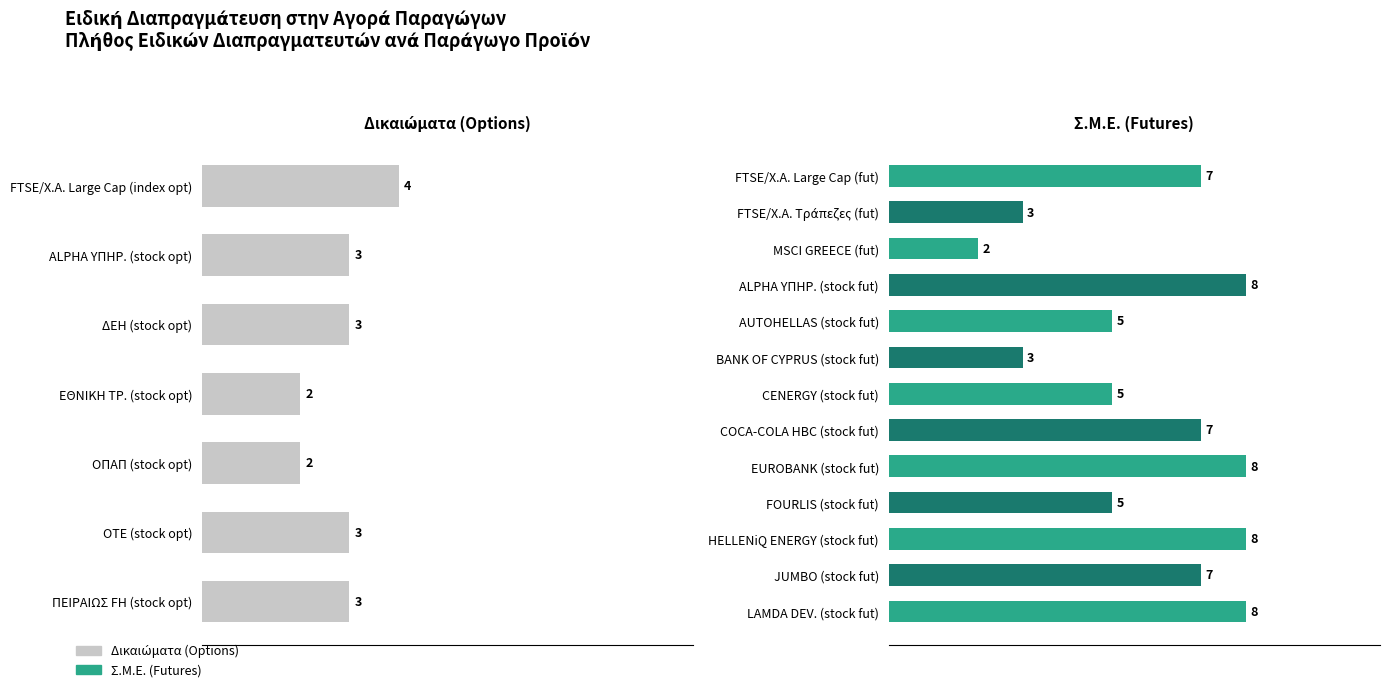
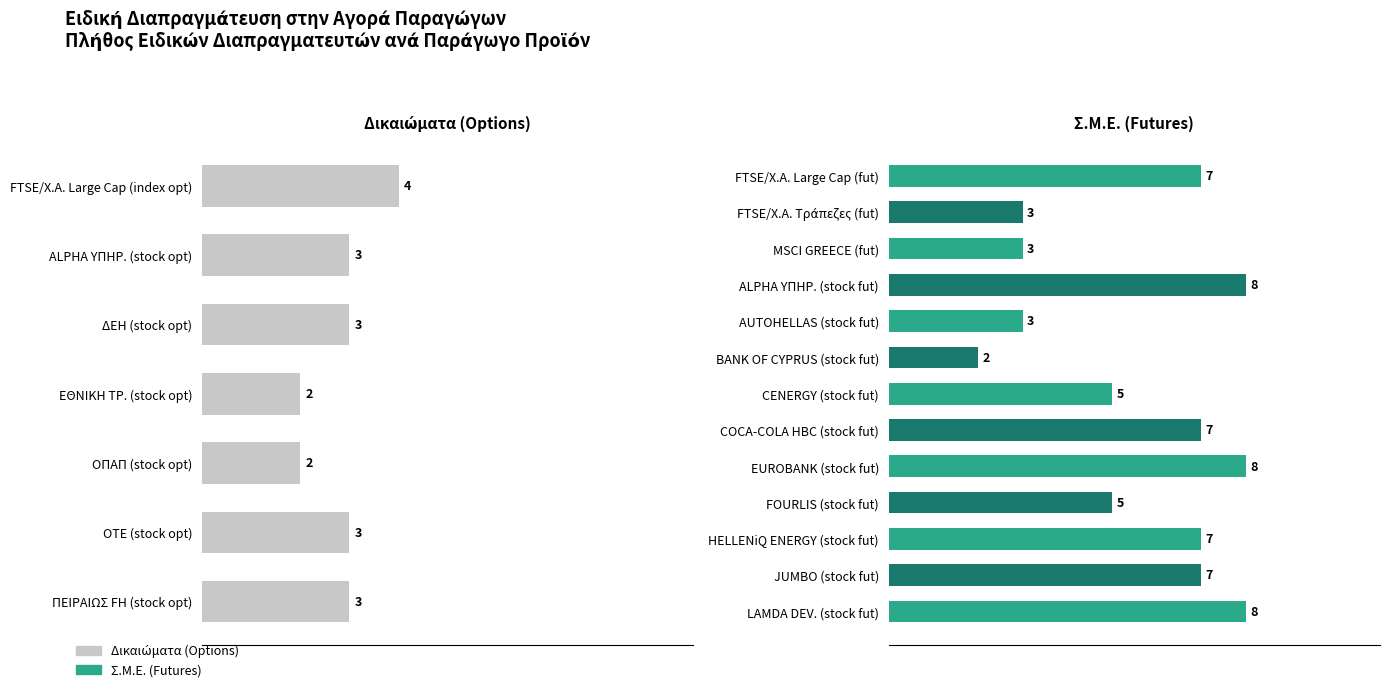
Σ.Μ.Ε. (Futures), MSCI GREECE (fut): 2 -> 3
Σ.Μ.Ε. (Futures), AUTOHELLAS (stock fut): 5 -> 3
Σ.Μ.Ε. (Futures), BANK OF CYPRUS (stock fut): 3 -> 2
Σ.Μ.Ε. (Futures), HELLENiQ ENERGY (stock fut): 8 -> 7
